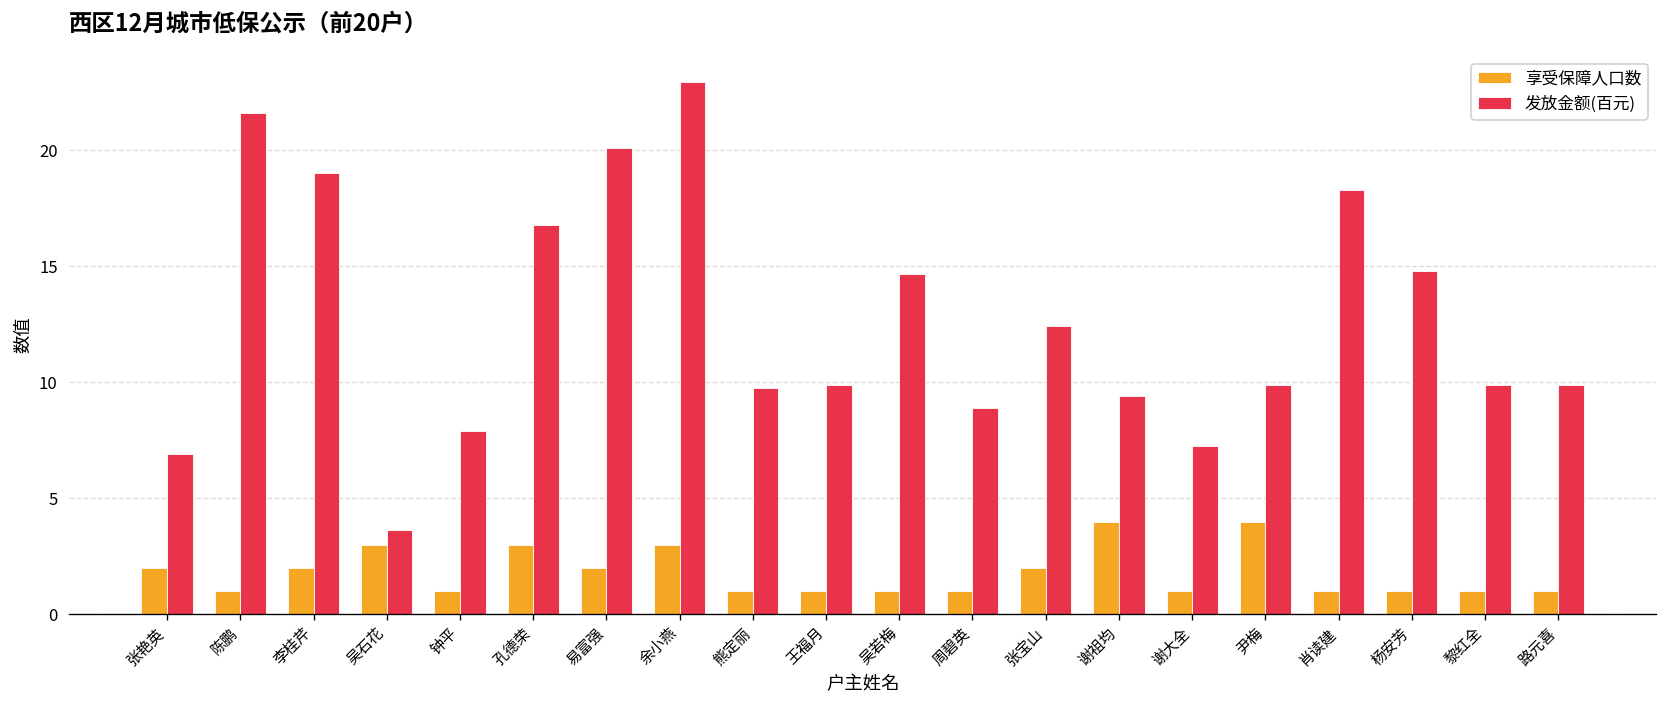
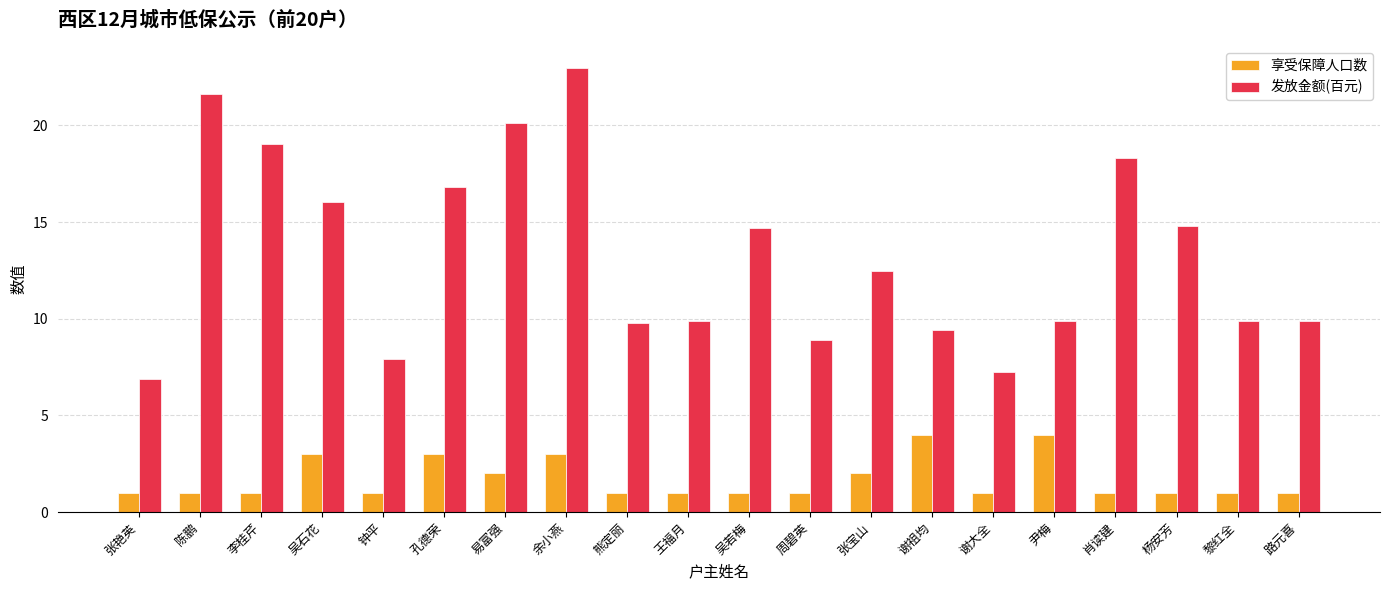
享受保障人口数, 张艳英: 2 -> 1
享受保障人口数, 李桂芹: 2 -> 1
发放金额(百元), 吴石花: 3.6 -> 16.1
